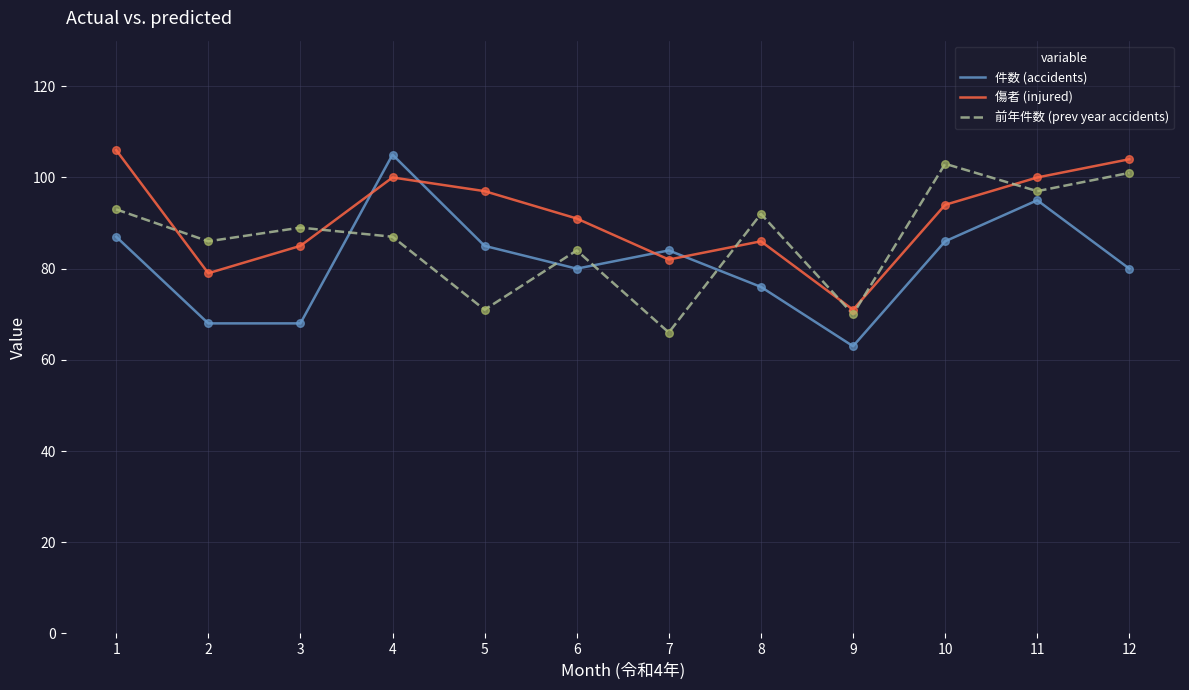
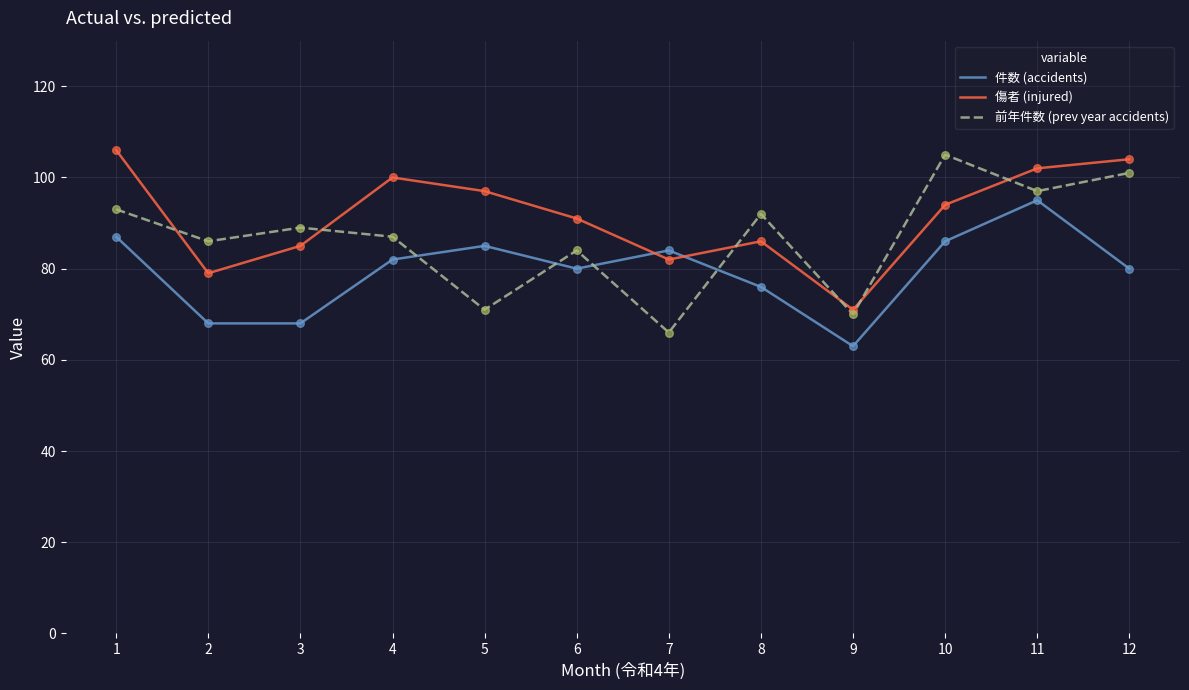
件数 (accidents), 4: 105 -> 82
前年件数 (prev year accidents), 10: 103 -> 105
傷者 (injured), 11: 100 -> 102
